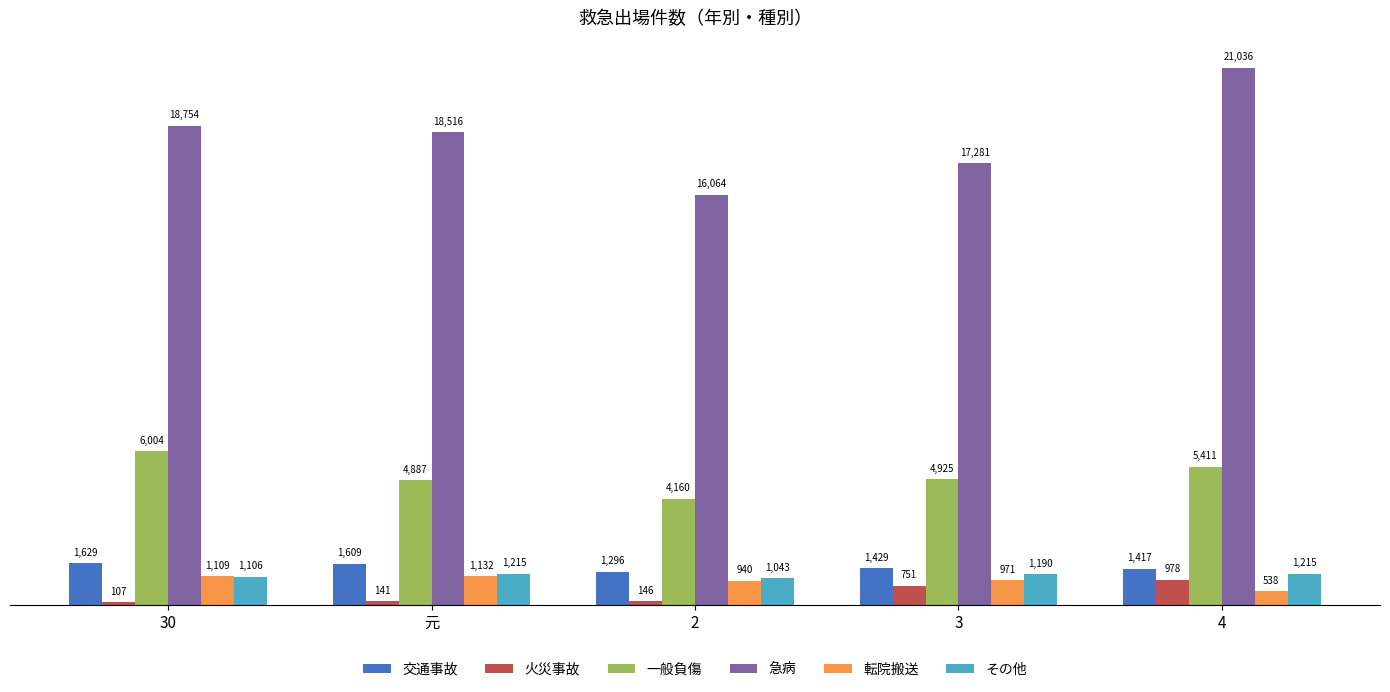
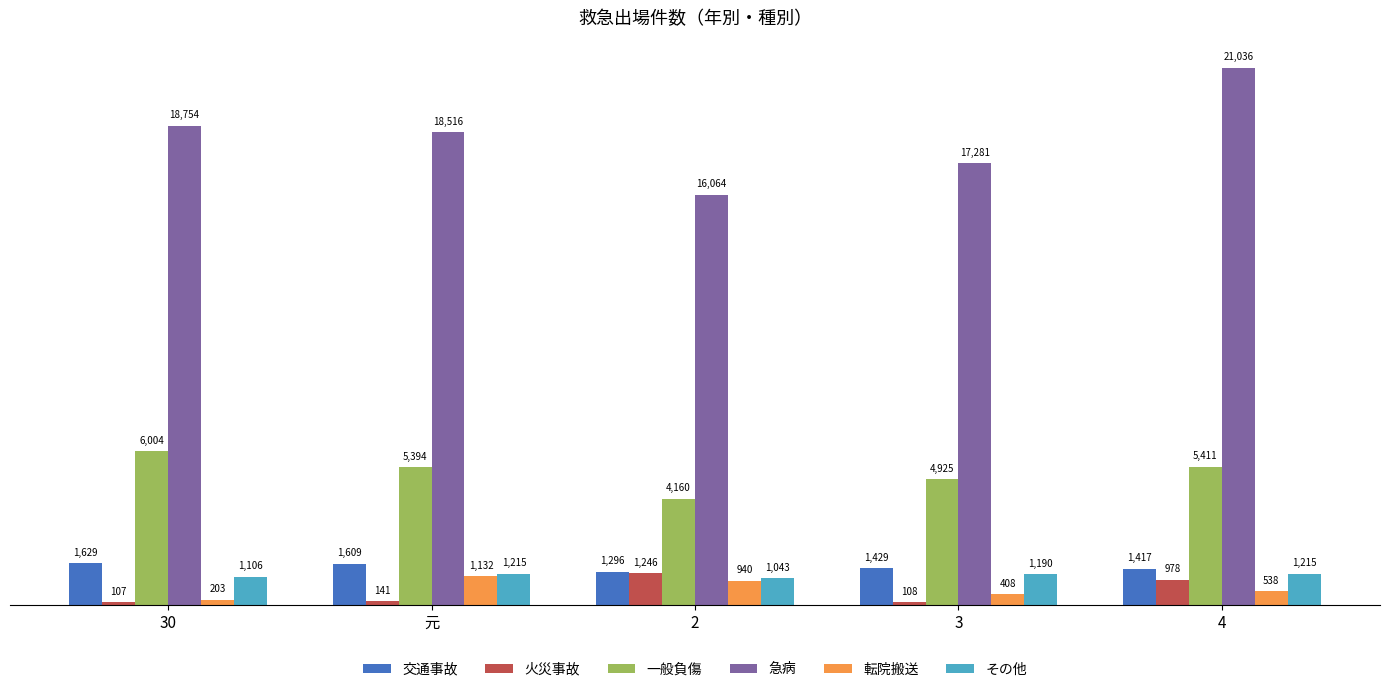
転院搬送, 30: 1,109 -> 203
一般負傷, 元: 4,887 -> 5,394
火災事故, 2: 146 -> 1,246
火災事故, 3: 751 -> 108
転院搬送, 3: 971 -> 408
